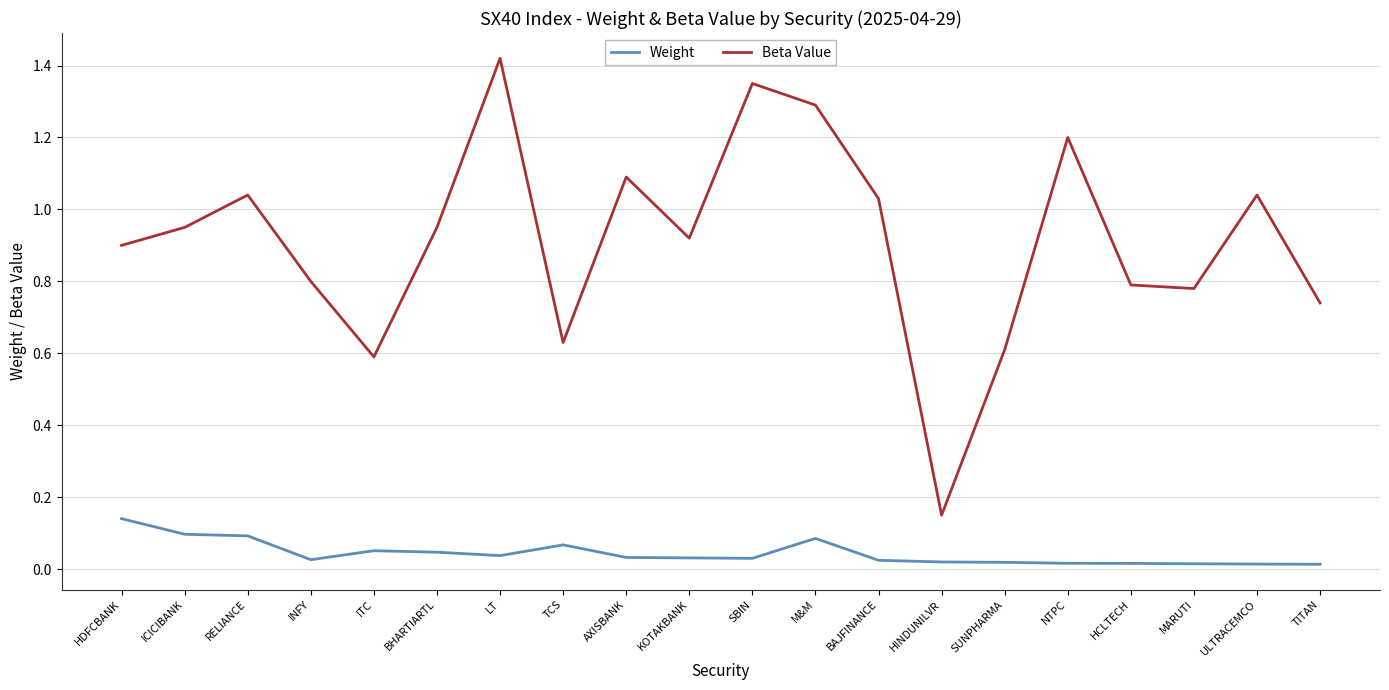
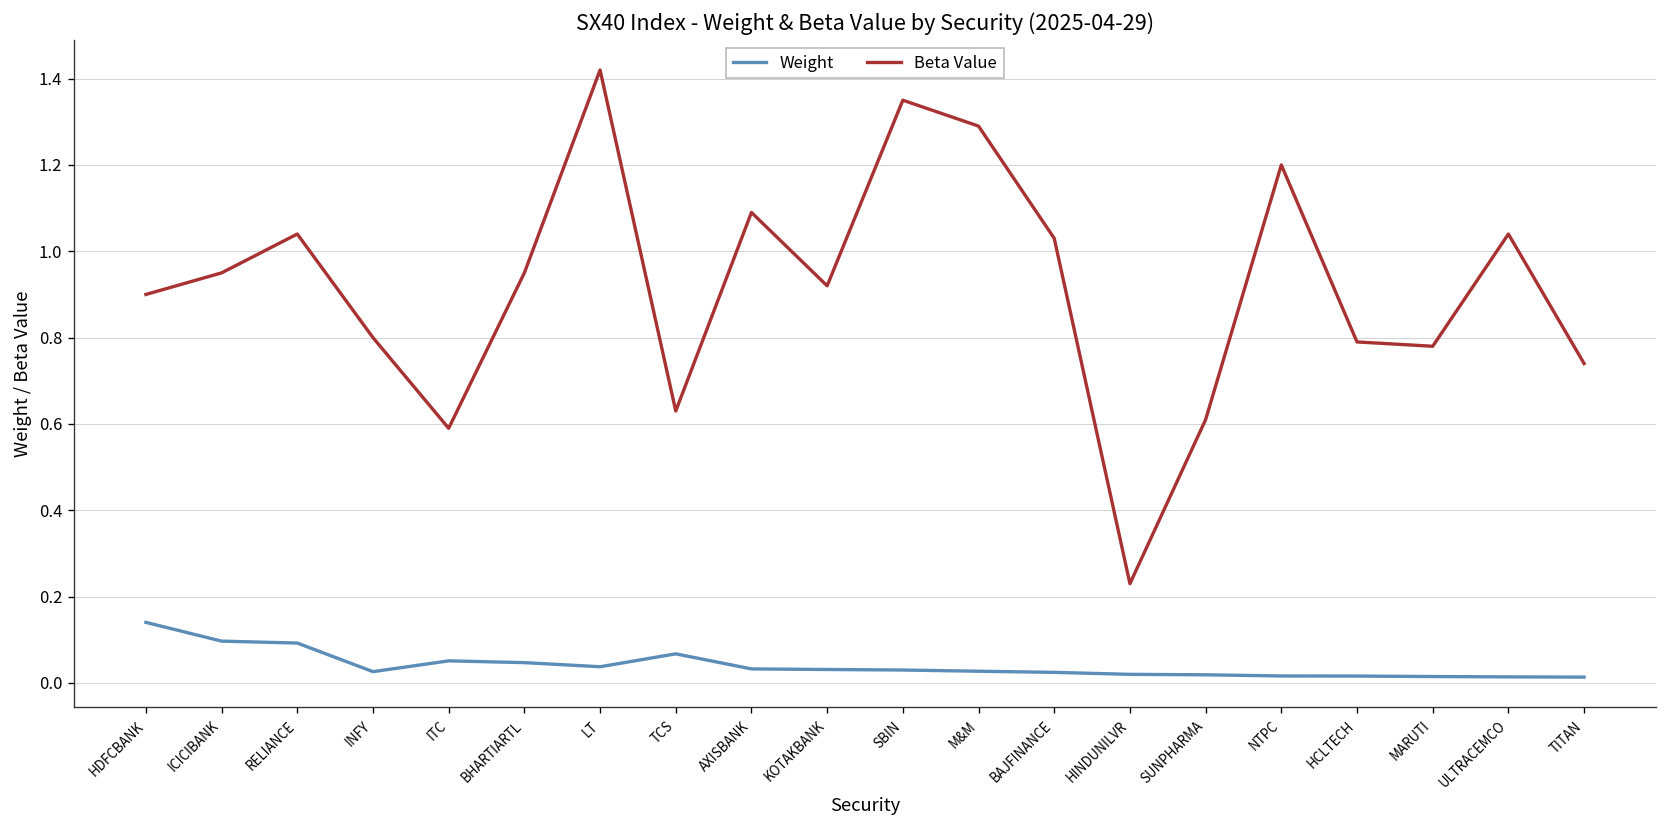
Weight, M&M: 0.09 -> 0.03
Beta Value, HINDUNILVR: 0.15 -> 0.23
